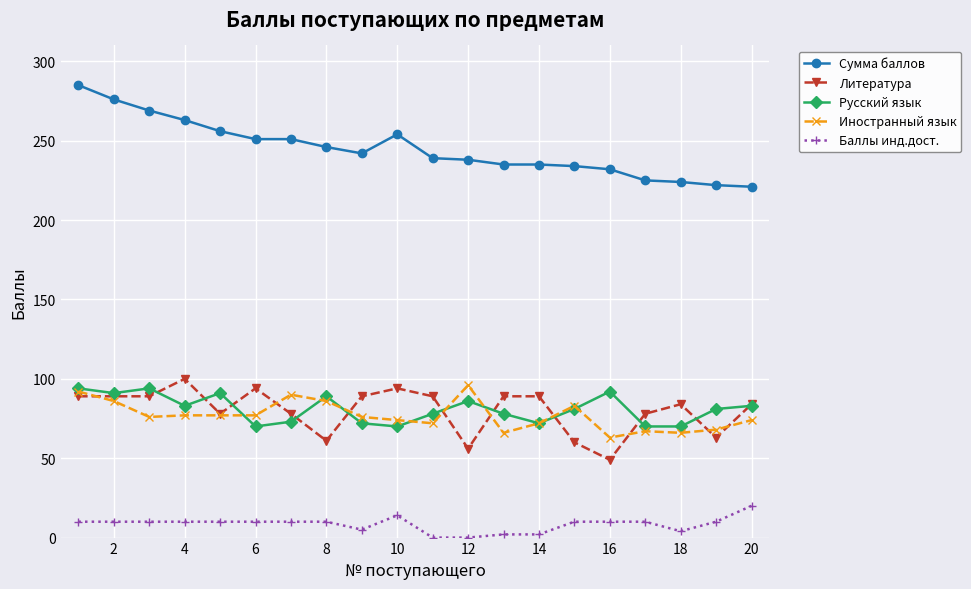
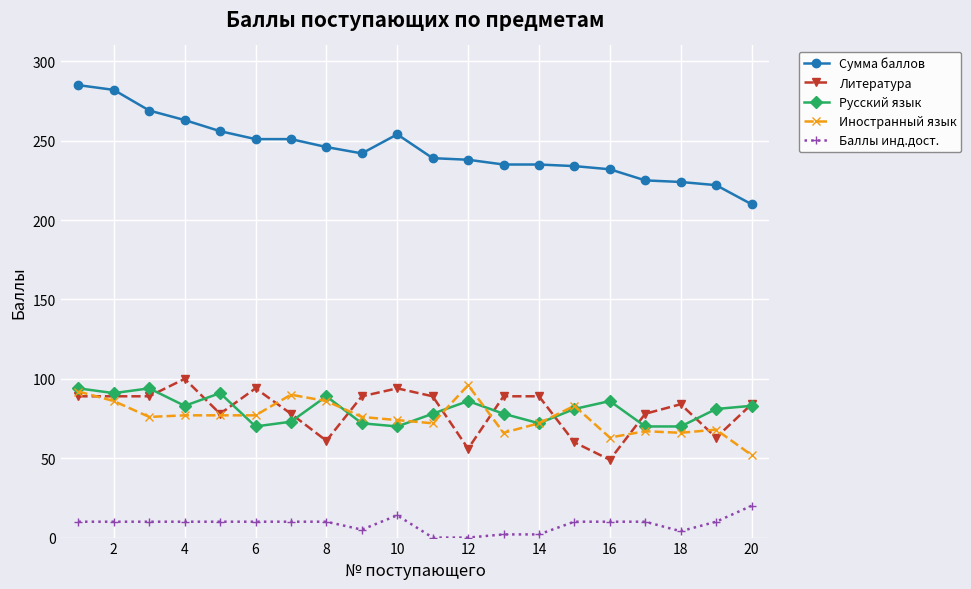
Сумма баллов, 2: 276 -> 282
Русский язык, 16: 92 -> 86
Сумма баллов, 20: 221 -> 210
Иностранный язык, 20: 74 -> 52
